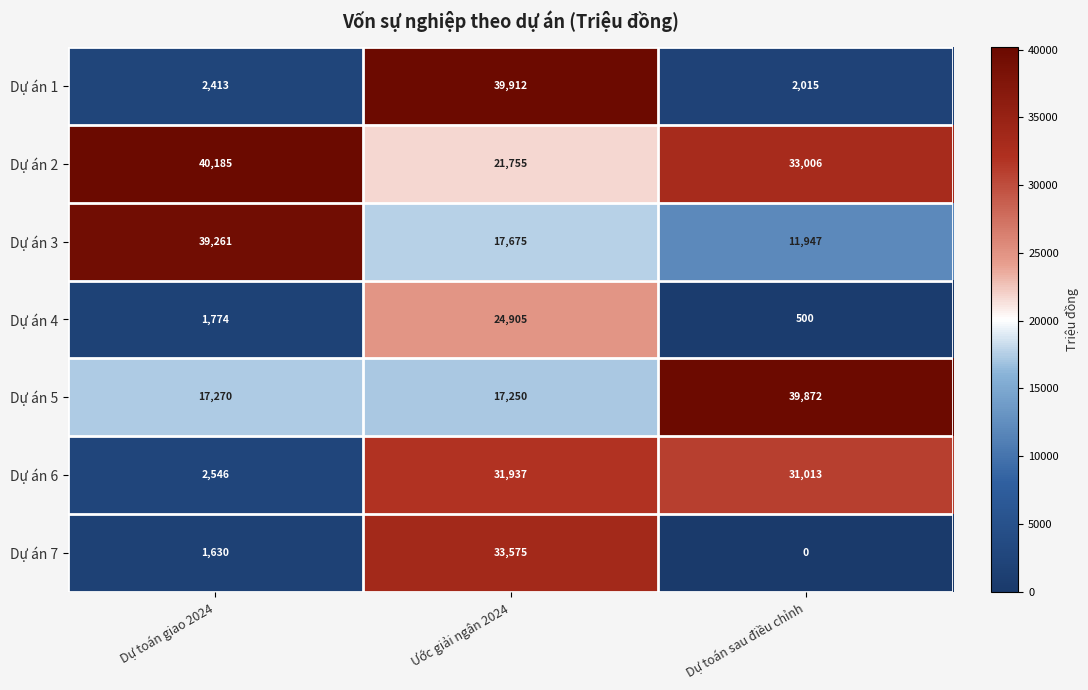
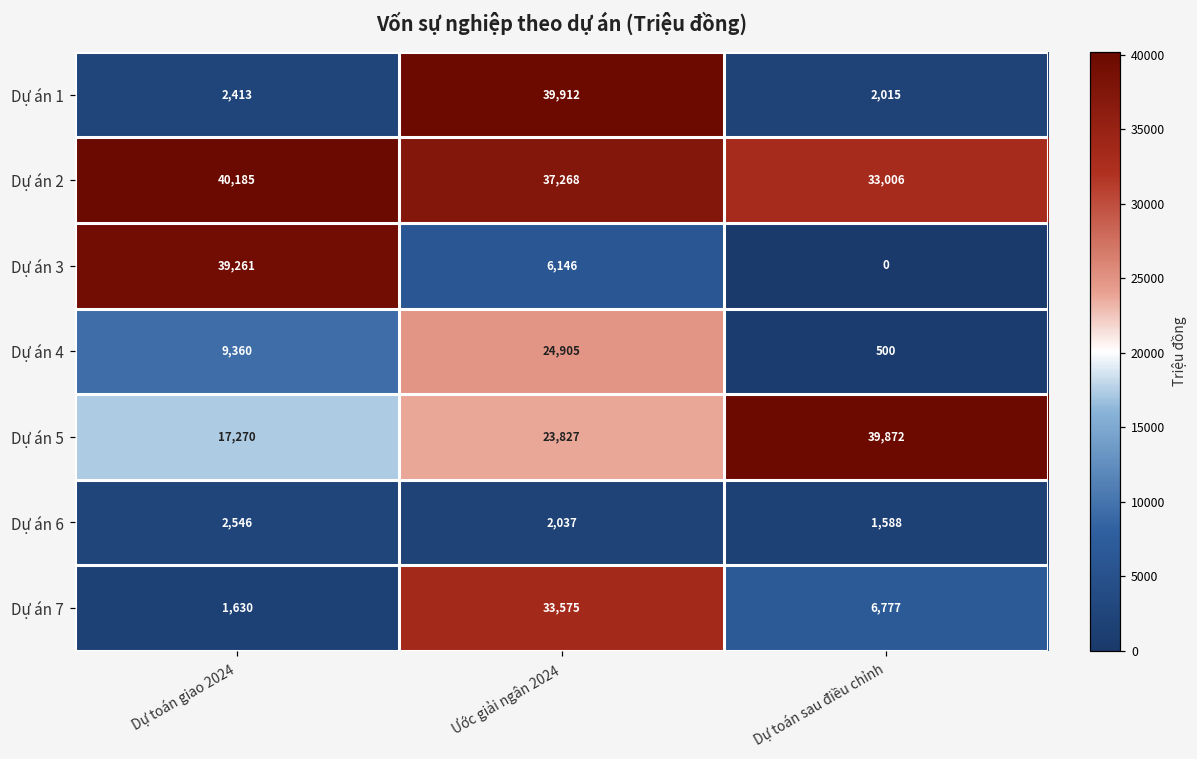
Dự án 2, Ước giải ngân 2024: 21,755 -> 37,268
Dự án 3, Ước giải ngân 2024: 17,675 -> 6,146
Dự án 3, Dự toán sau điều chỉnh: 11,947 -> 0
Dự án 4, Dự toán giao 2024: 1,774 -> 9,360
Dự án 5, Ước giải ngân 2024: 17,250 -> 23,827
Dự án 6, Ước giải ngân 2024: 31,937 -> 2,037
Dự án 6, Dự toán sau điều chỉnh: 31,013 -> 1,588
Dự án 7, Dự toán sau điều chỉnh: 0 -> 6,777
